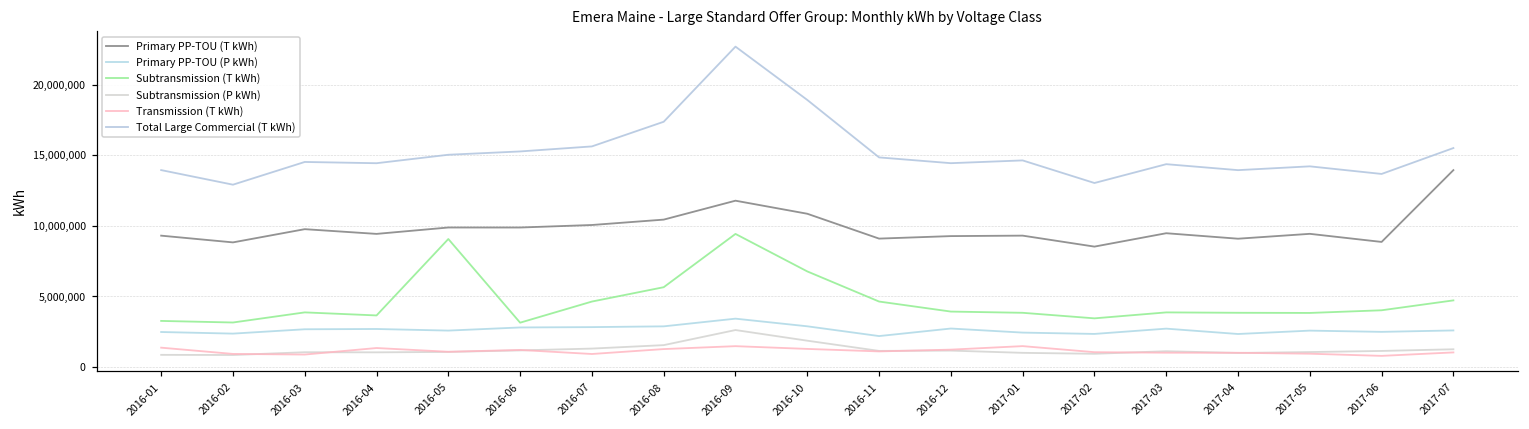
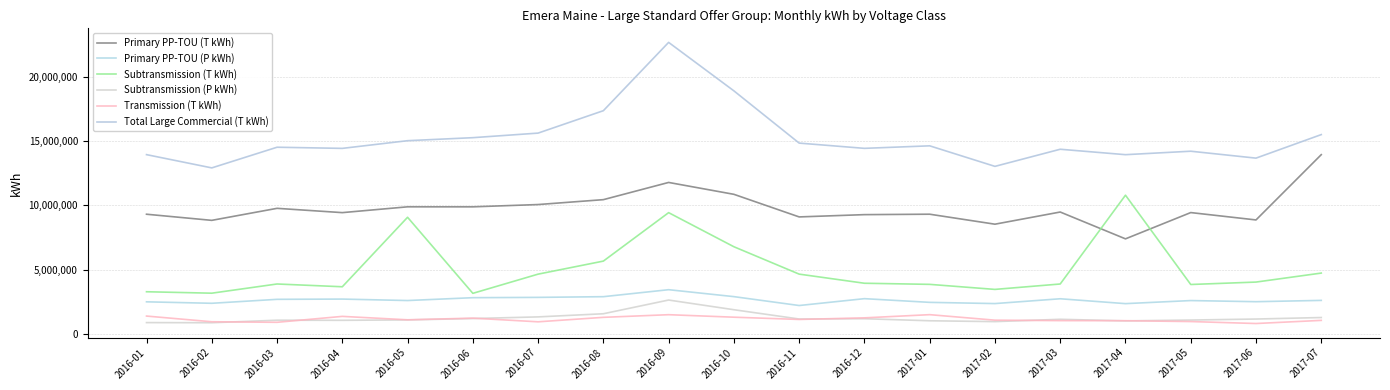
Primary PP-TOU (T kWh), 2017-04: 9,100,000 -> 7,400,000
Subtransmission (T kWh), 2017-04: 3,800,000 -> 10,800,000
